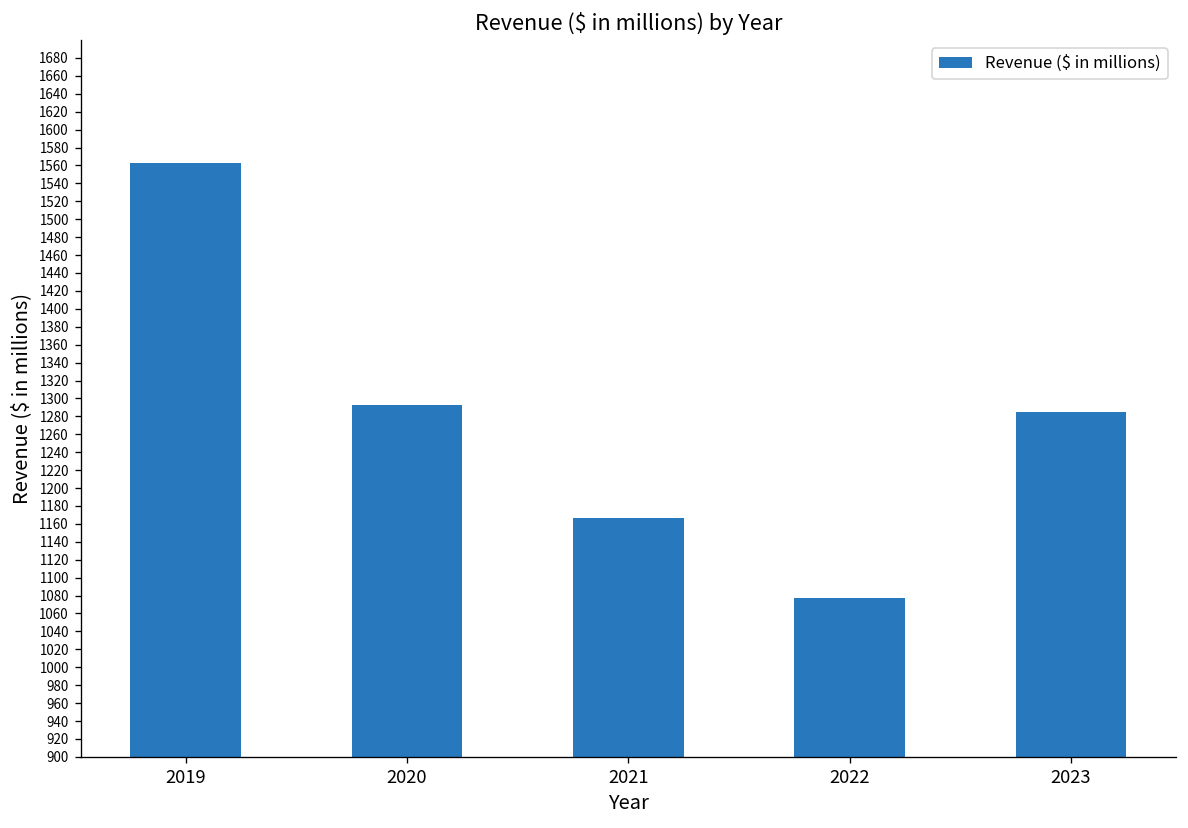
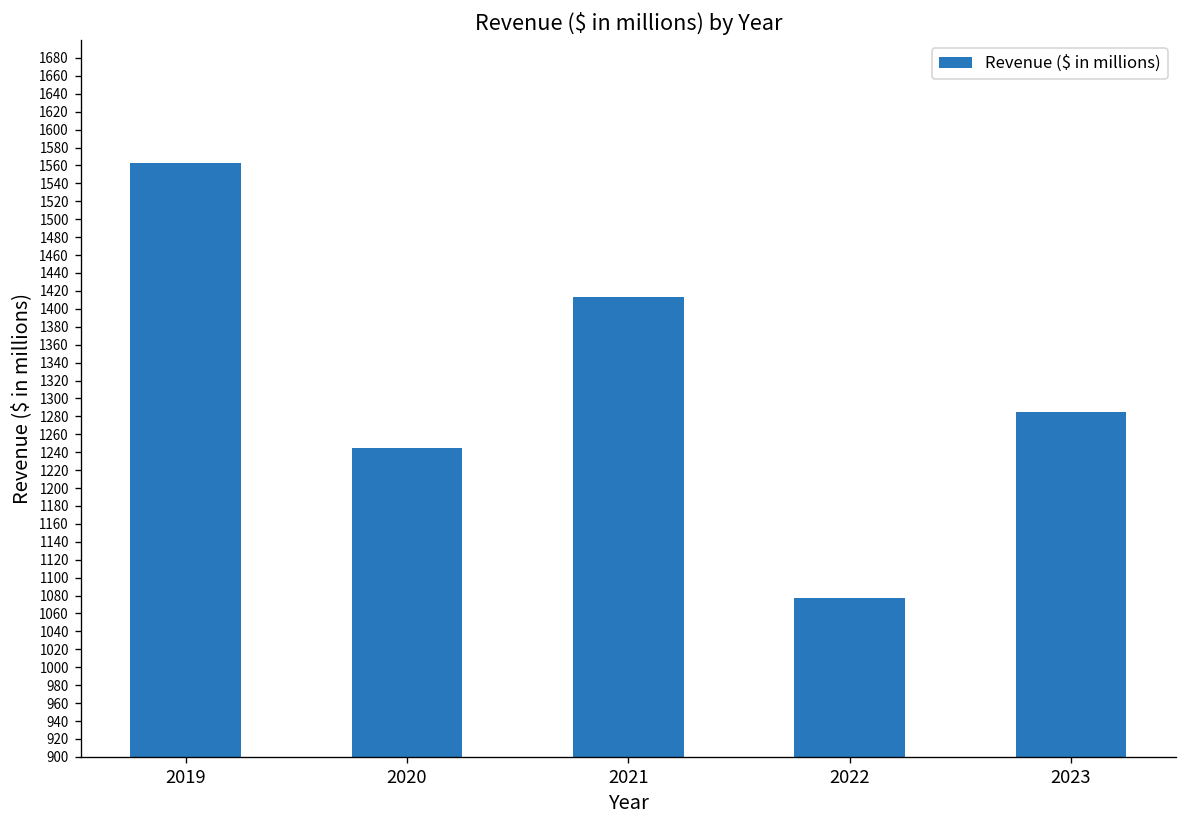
2020: 1290 -> 1240
2021: 1170 -> 1410
